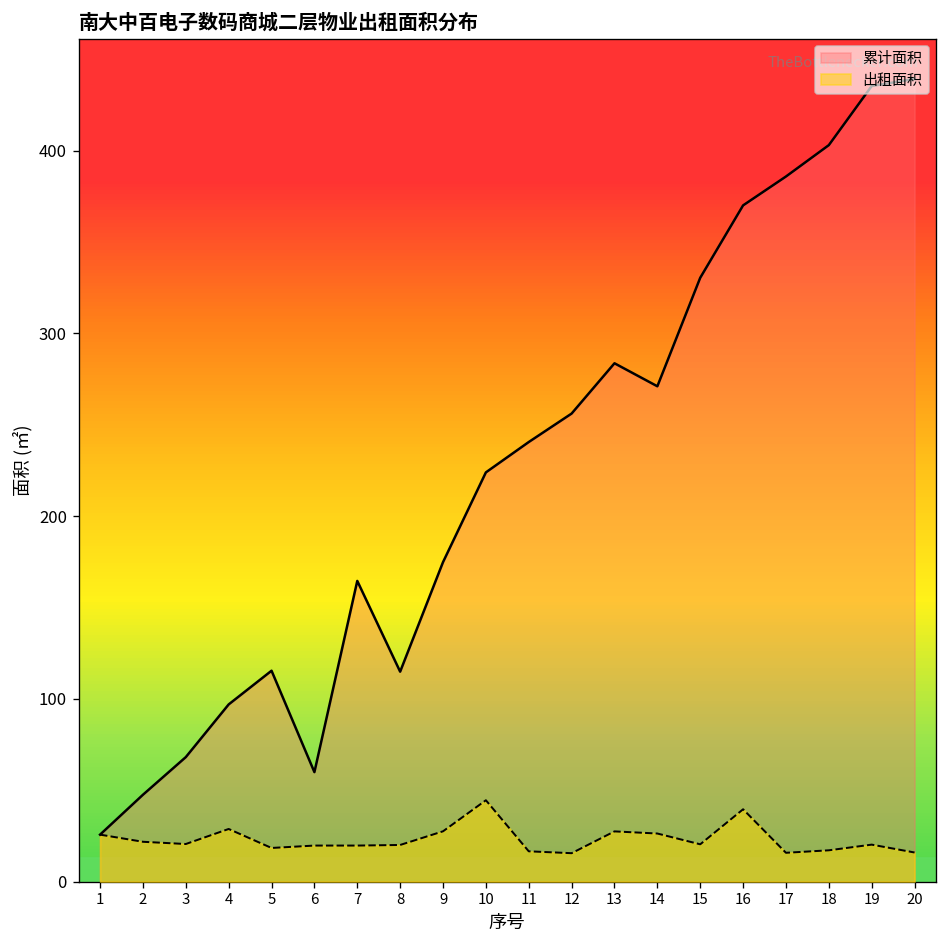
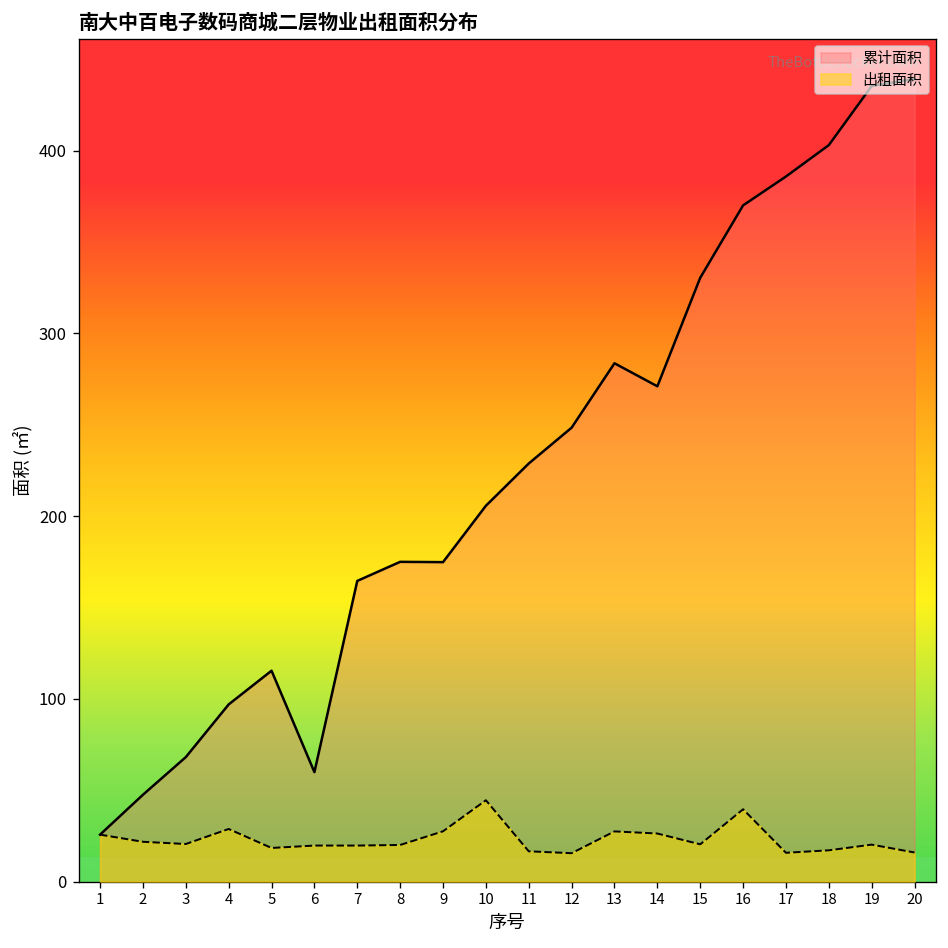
累计面积, 8: 115 -> 175
累计面积, 10: 224 -> 206
累计面积, 11: 241 -> 229
累计面积, 12: 256 -> 248
